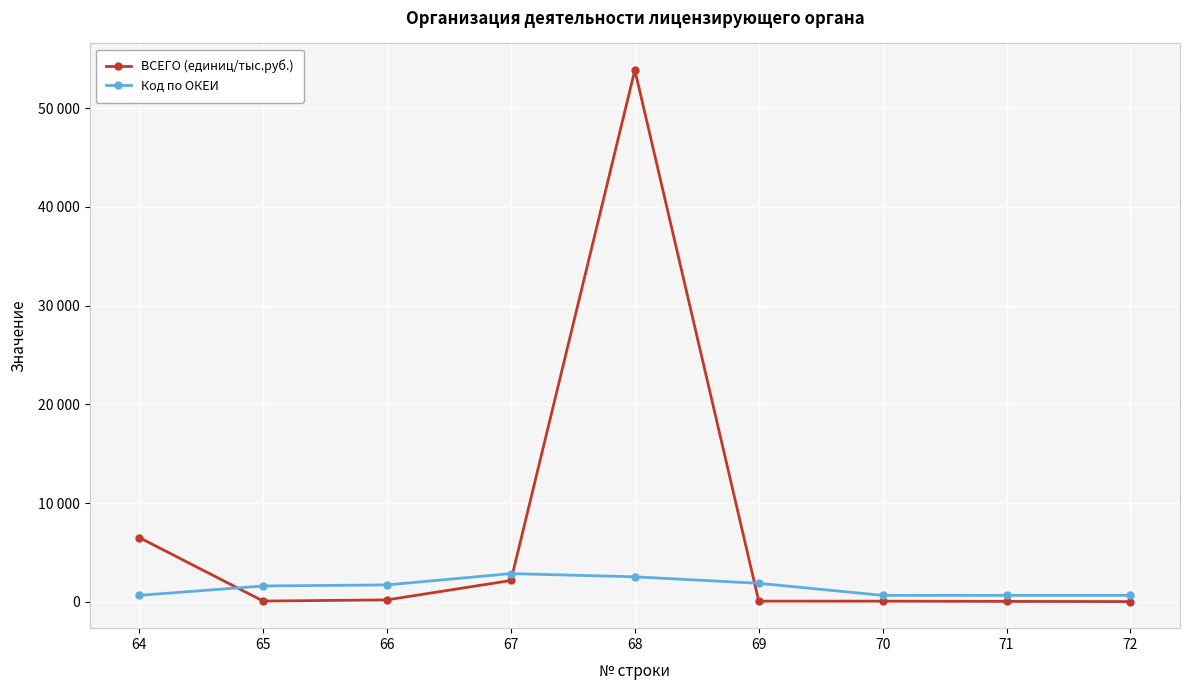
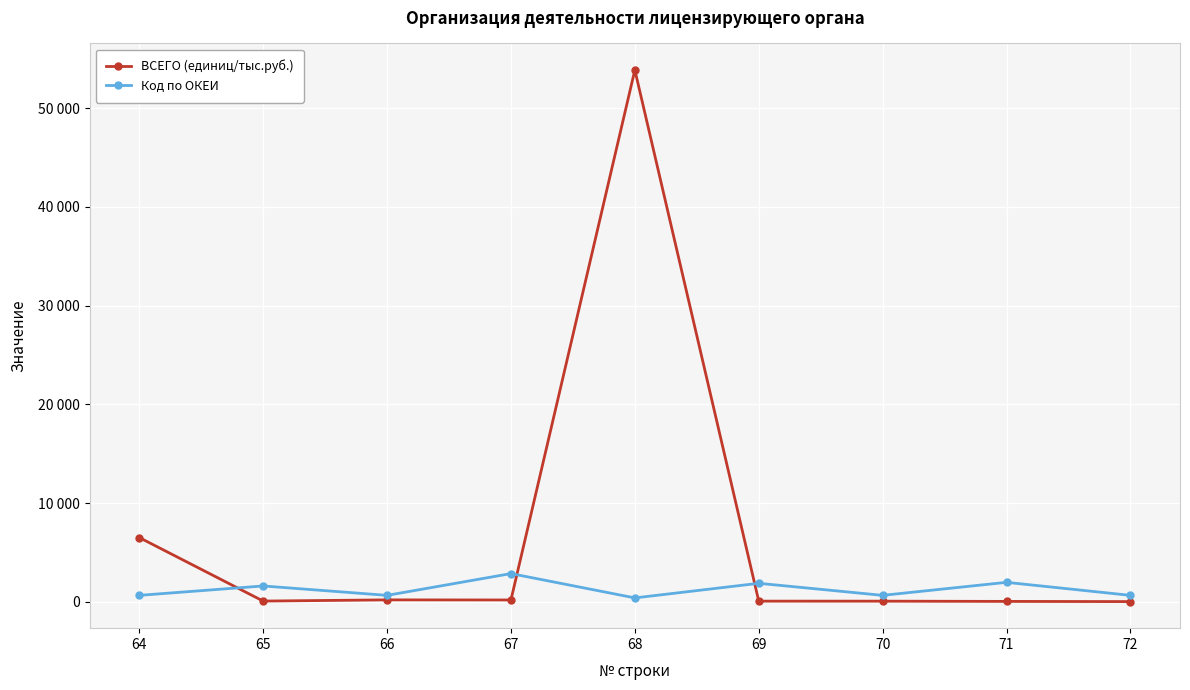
Код по ОКЕИ, 66: 2000 -> 1000
ВСЕГО (единиц/тыс.руб.), 67: 2000 -> 0
Код по ОКЕИ, 68: 3000 -> 0
Код по ОКЕИ, 71: 1000 -> 2000
